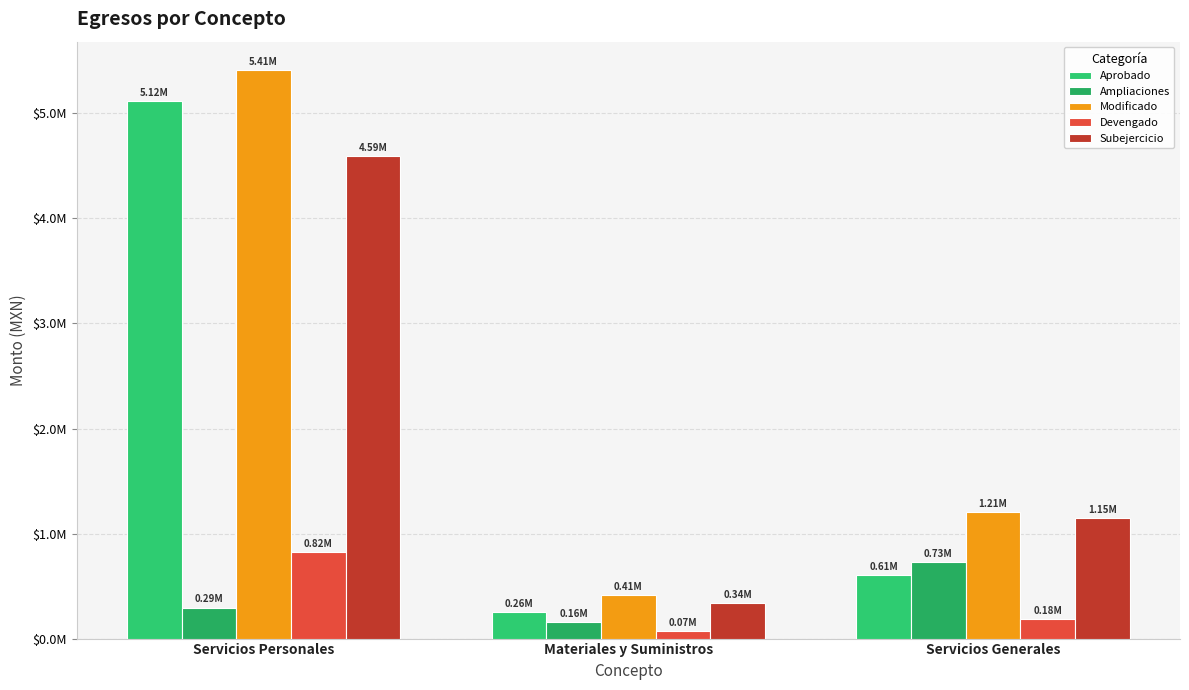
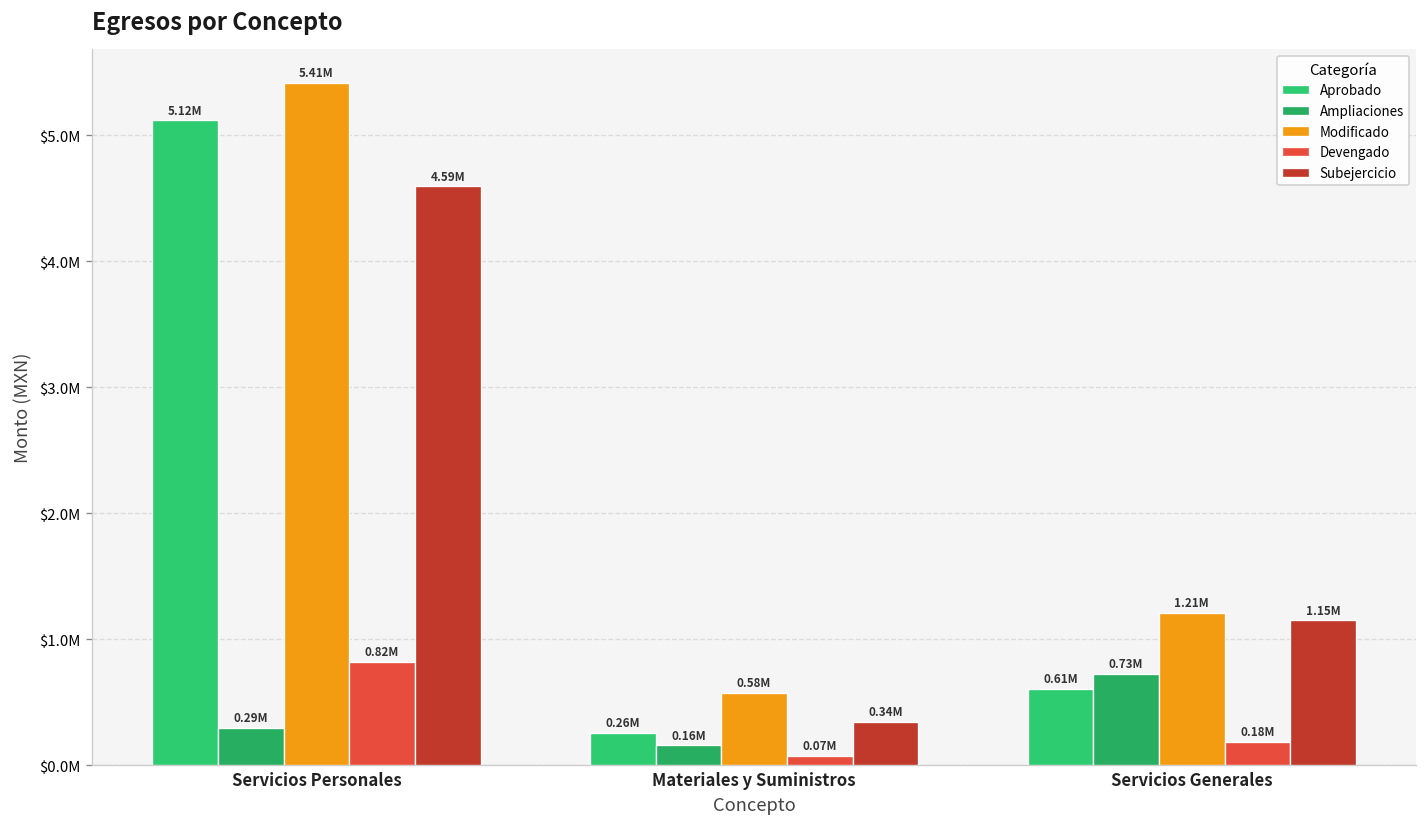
Modificado, Materiales y Suministros: 0.41M -> 0.58M
